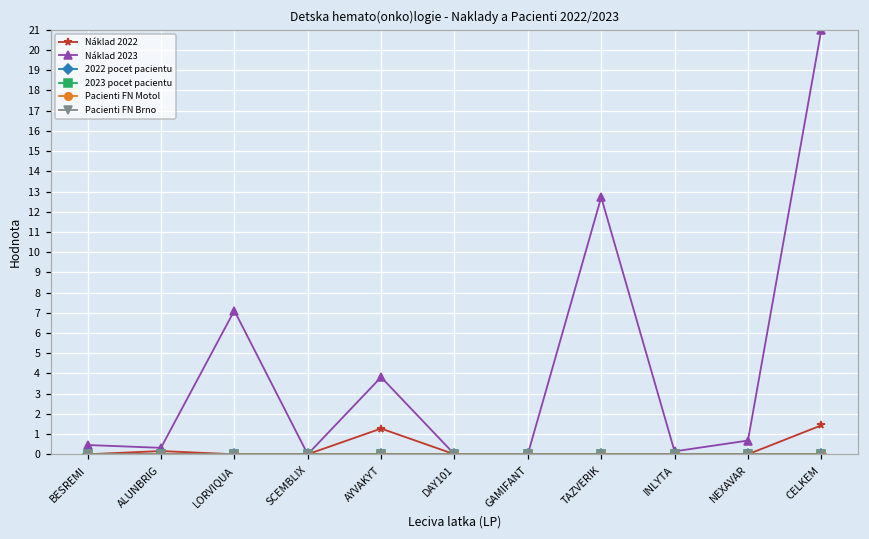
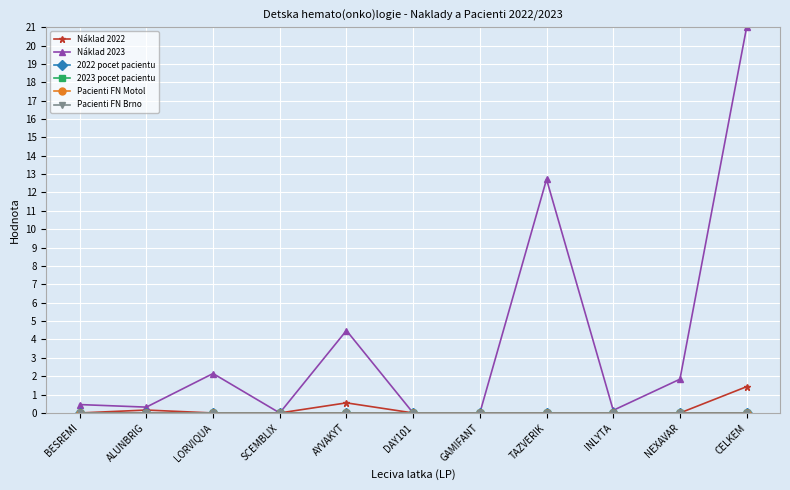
Náklad 2023, LORVIQUA: 7.1 -> 2.1
Náklad 2022, AYVAKYT: 1.3 -> 0.5
Náklad 2023, AYVAKYT: 3.8 -> 4.5
Náklad 2023, NEXAVAR: 0.7 -> 1.8
